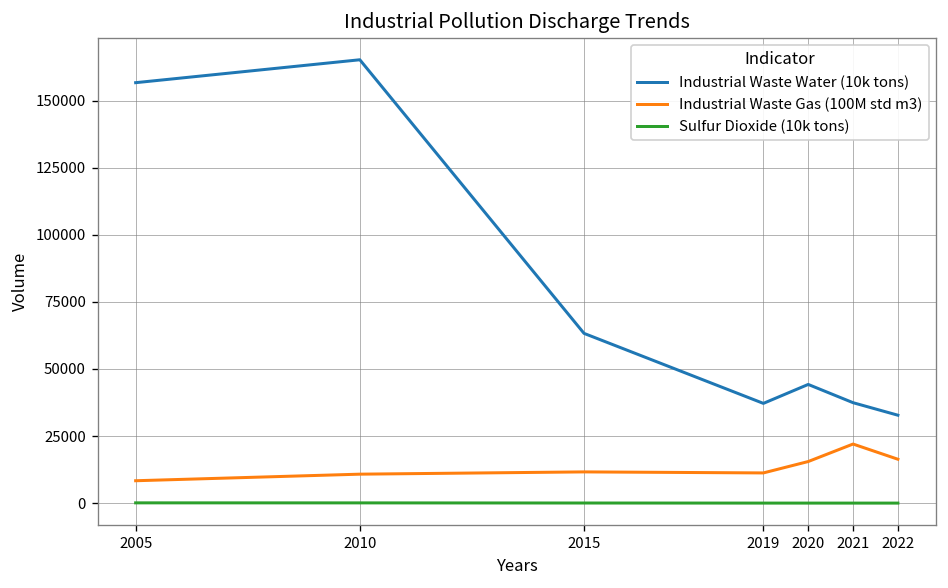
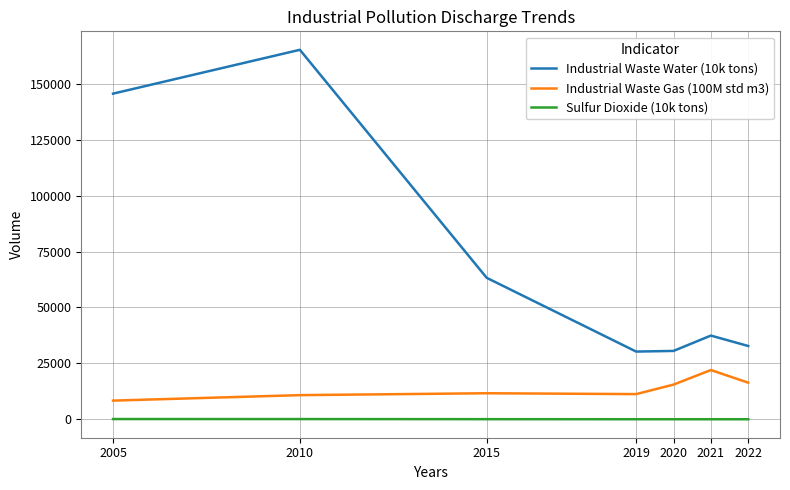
Industrial Waste Water (10k tons), 2005: 157000 -> 146000
Industrial Waste Water (10k tons), 2019: 37000 -> 30000
Industrial Waste Water (10k tons), 2020: 44000 -> 31000
